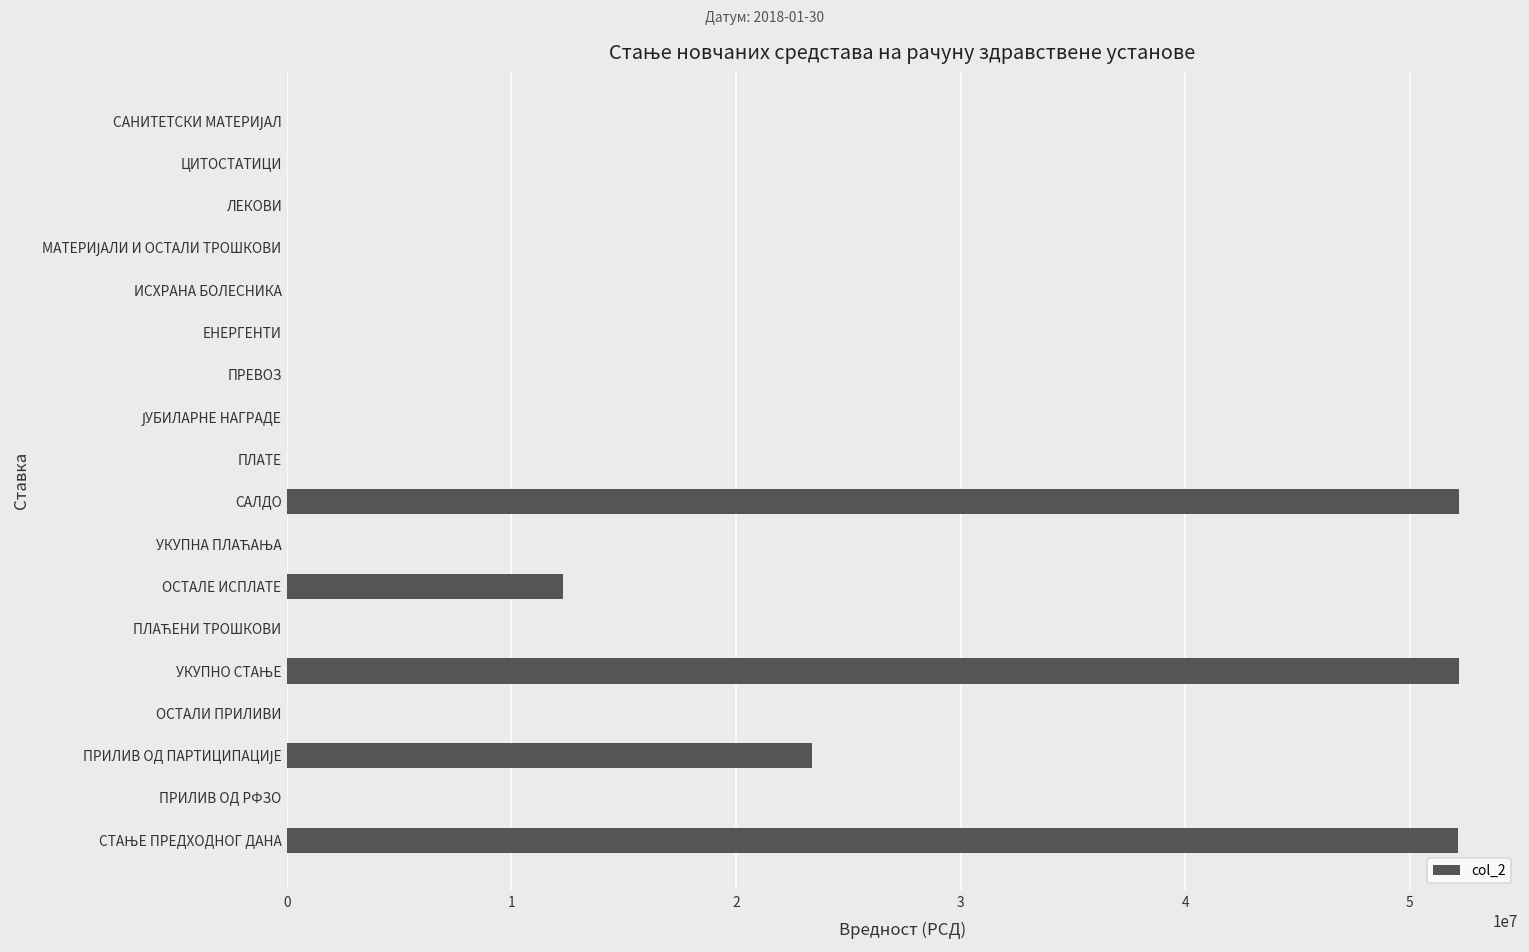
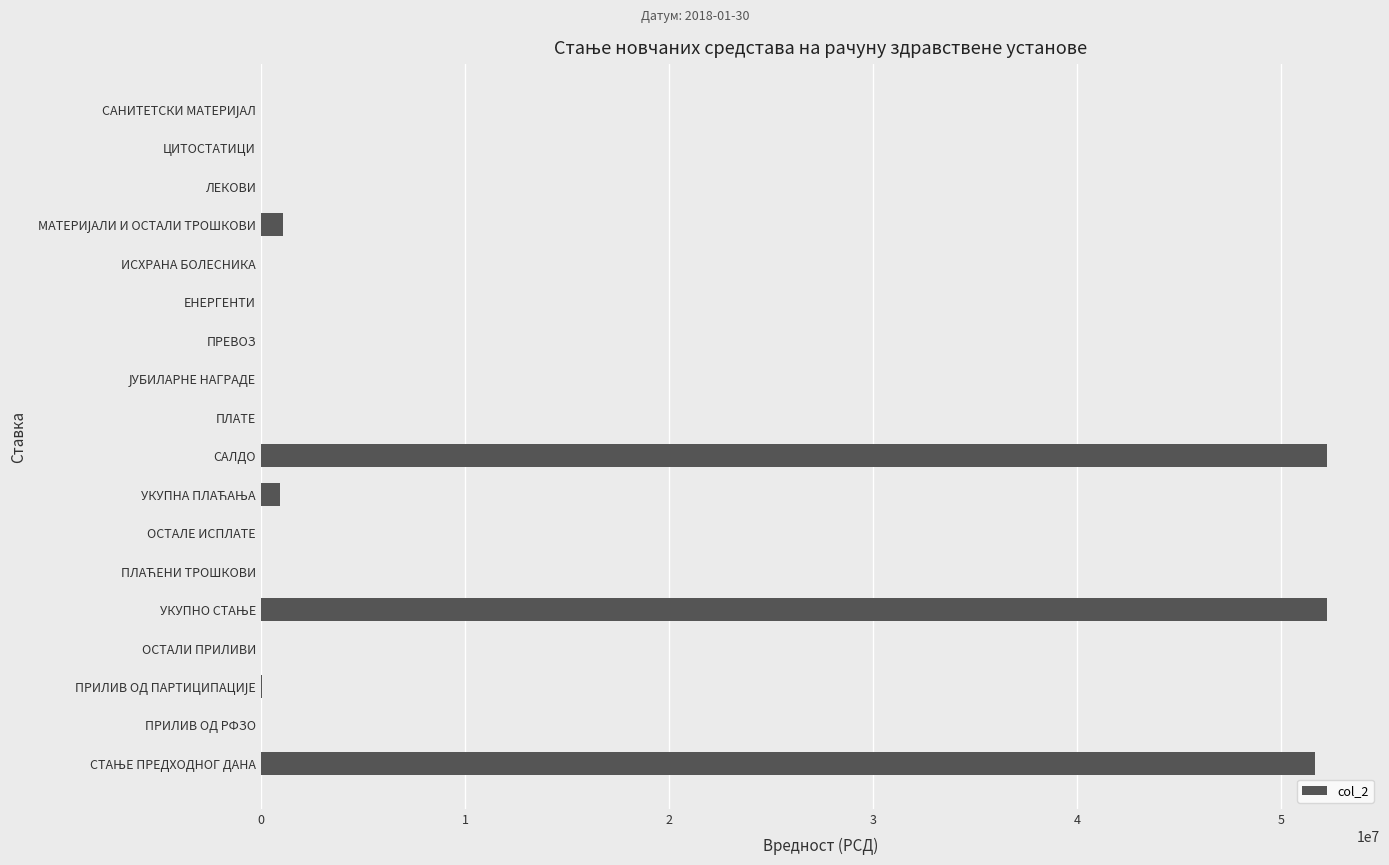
МАТЕРИЈАЛИ И ОСТАЛИ ТРОШКОВИ: 0 -> 1100000
УКУПНА ПЛАЋАЊА: 0 -> 900000
ОСТАЛЕ ИСПЛАТЕ: 12300000 -> 0
ПРИЛИВ ОД ПАРТИЦИПАЦИЈЕ: 23400000 -> 100000
СТАЊЕ ПРЕДХОДНОГ ДАНА: 52100000 -> 51700000
